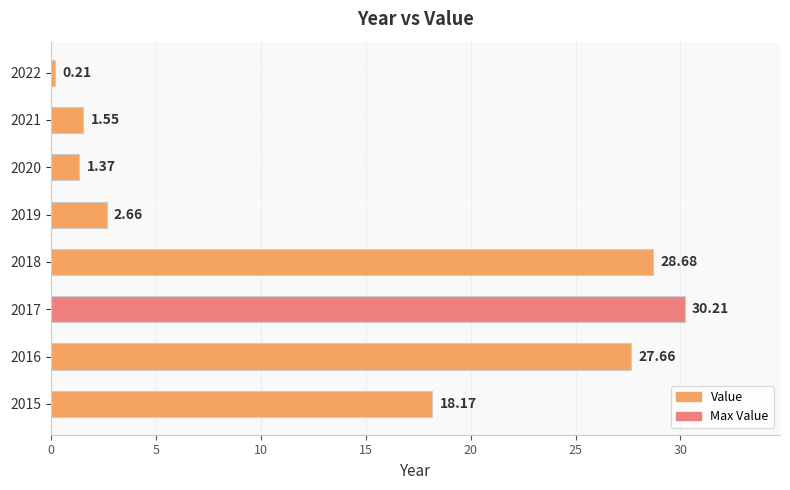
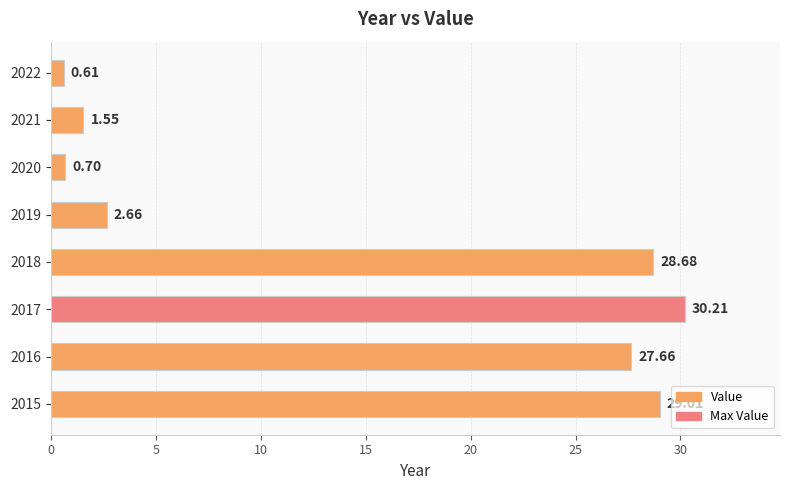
2022: 0.21 -> 0.61
2020: 1.37 -> 0.70
2015: 18.2 -> 29.0
